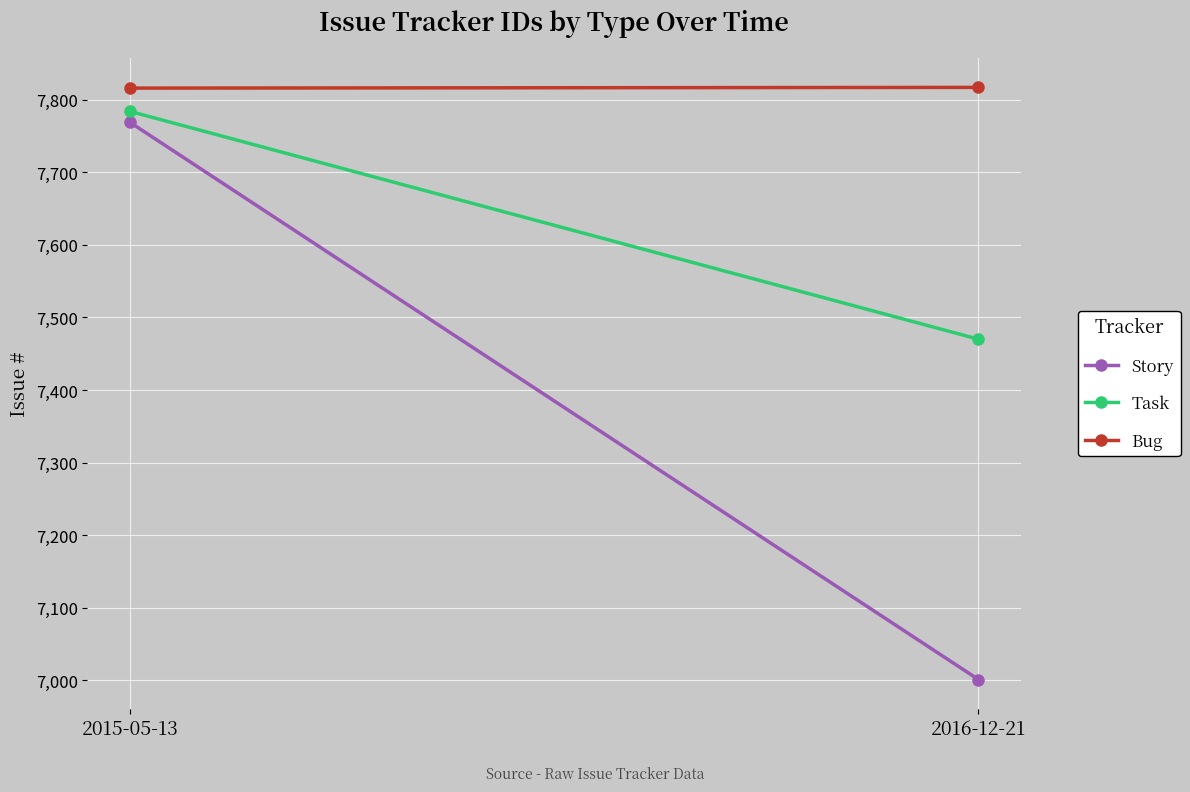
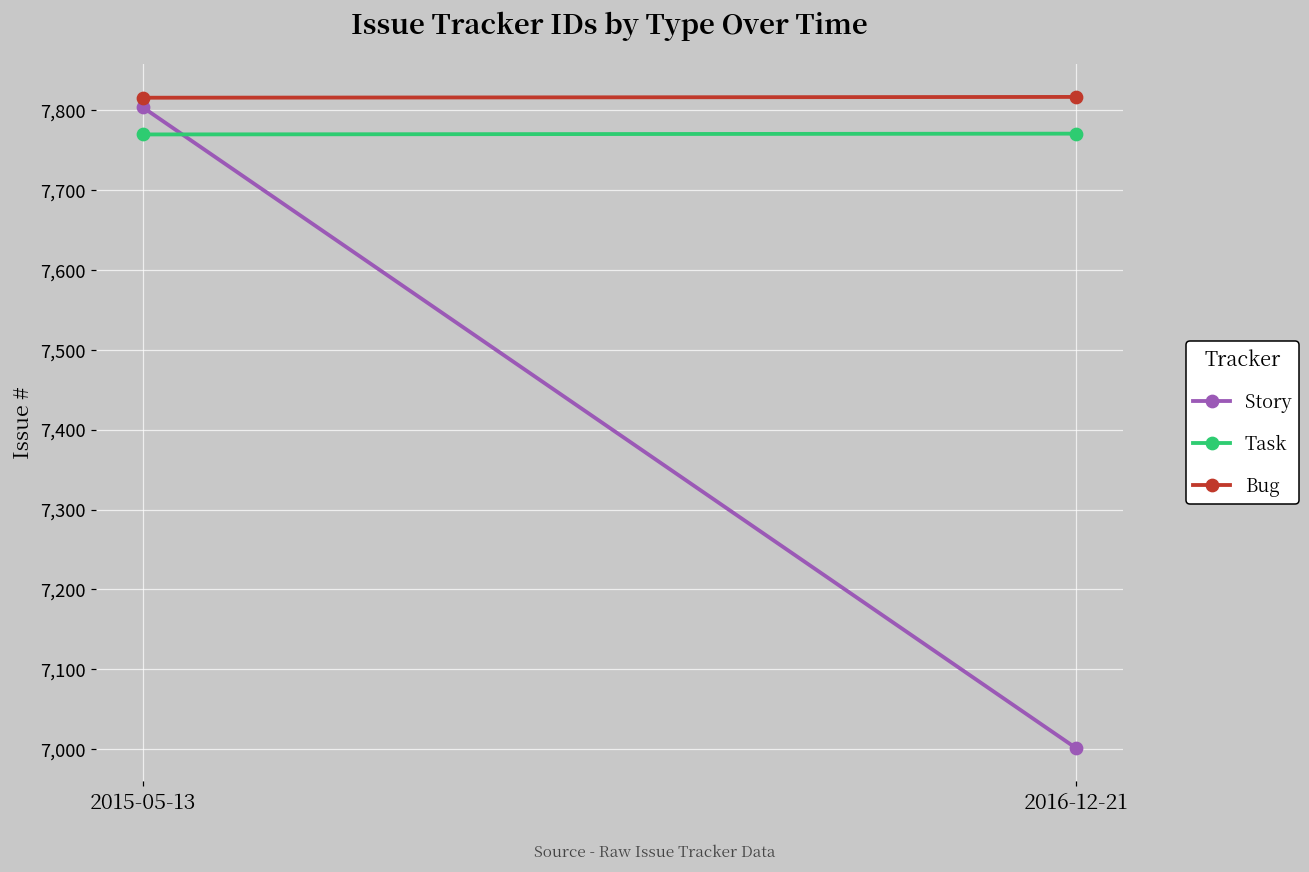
Story, 2015-05-13: 7,770 -> 7,800
Task, 2015-05-13: 7,780 -> 7,770
Task, 2016-12-21: 7,470 -> 7,770
